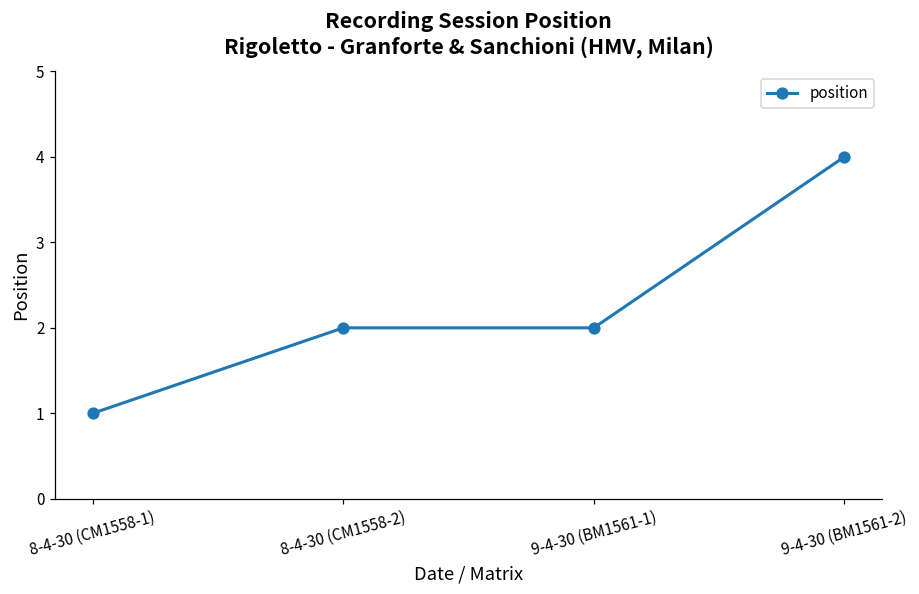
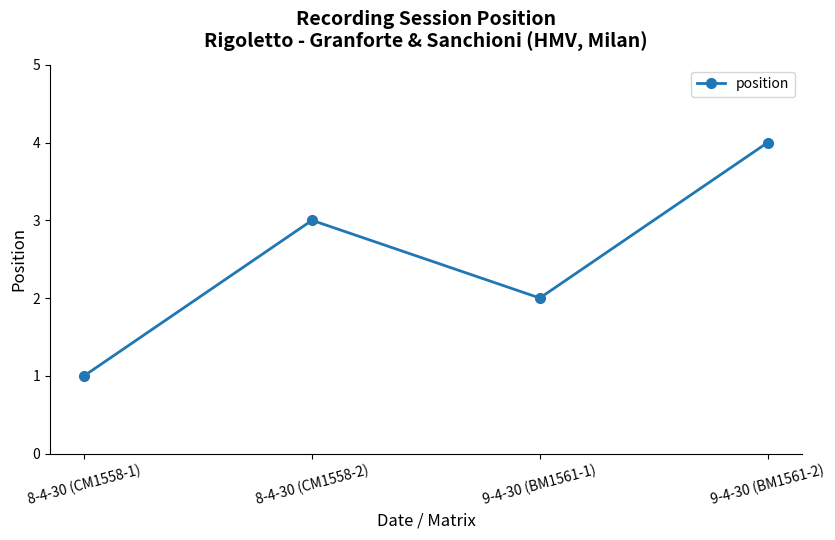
8-4-30 (CM1558-2): 2 -> 3
